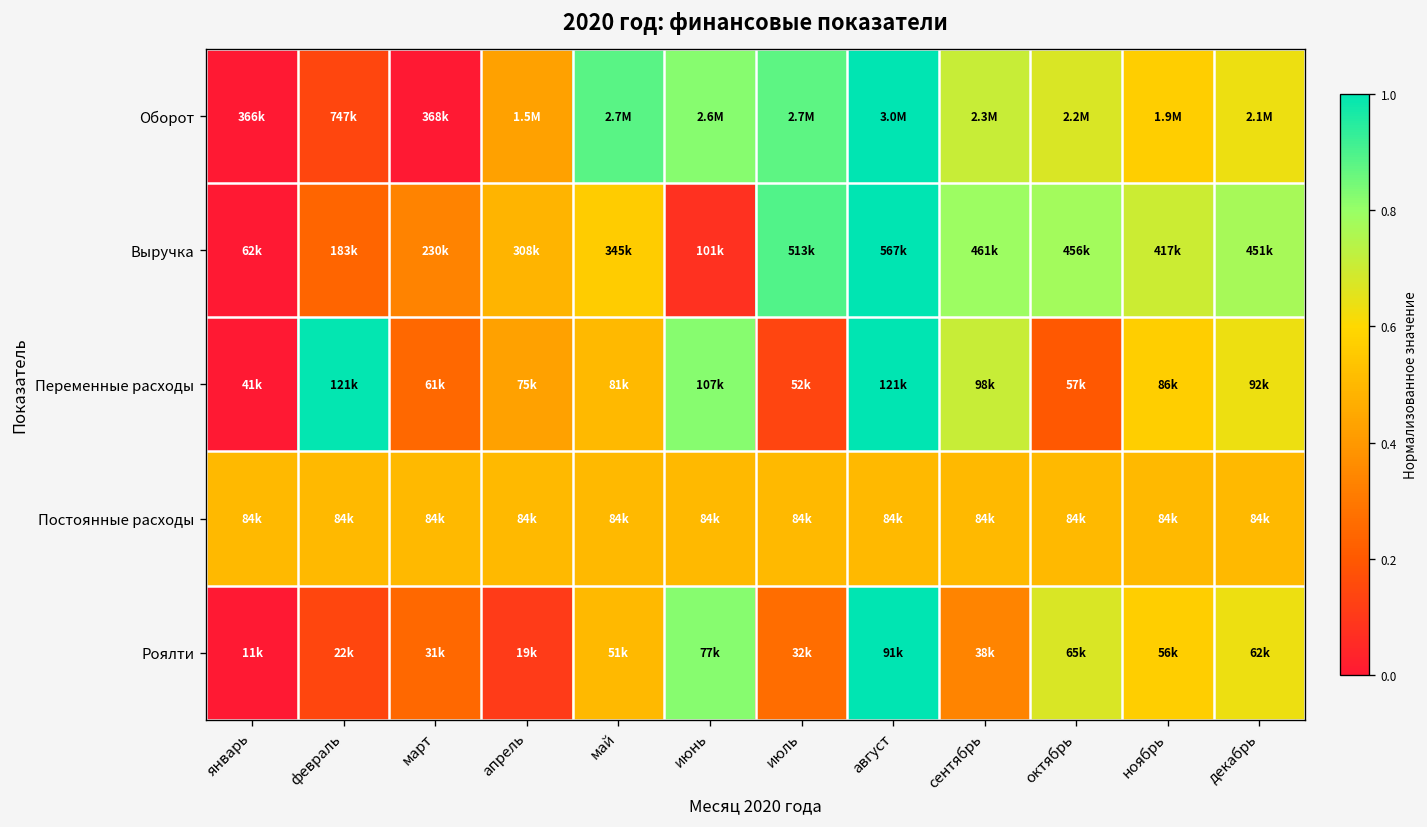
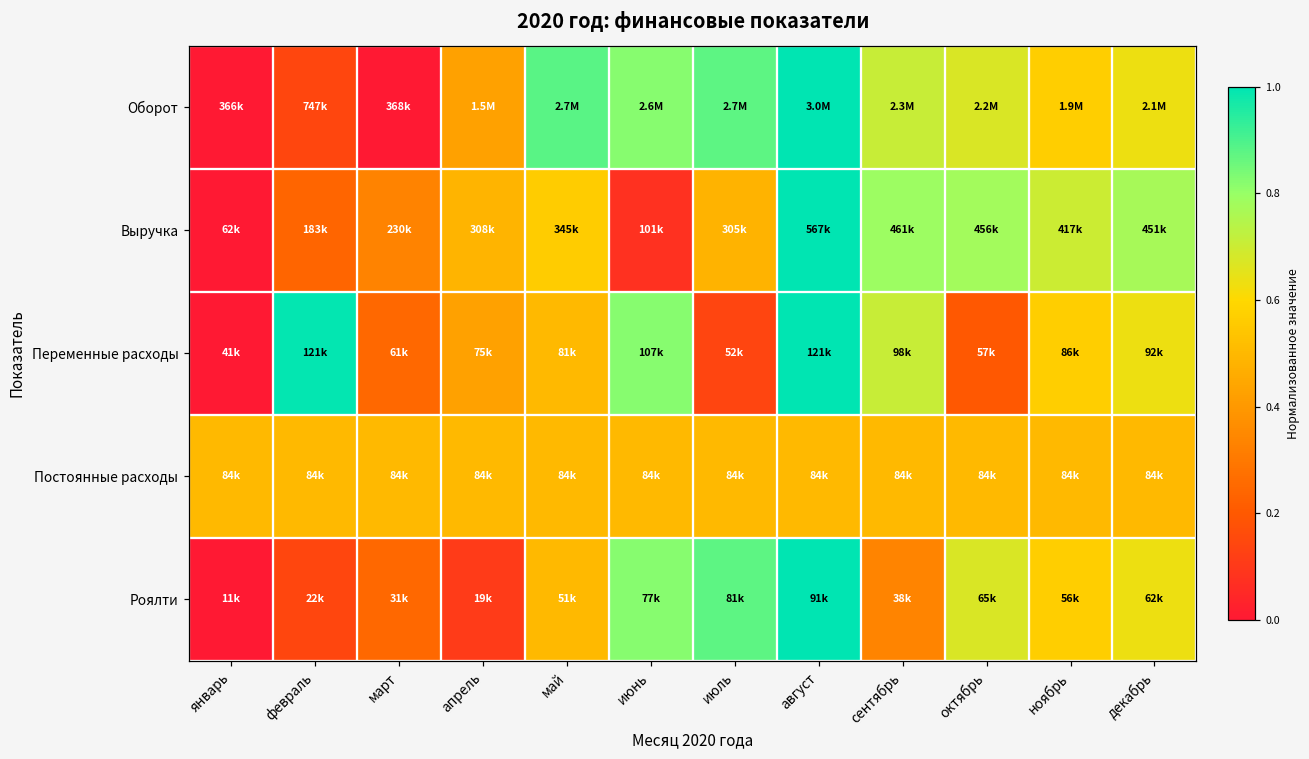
Выручка, июль: 513k -> 305k
Роялти, июль: 32k -> 81k
